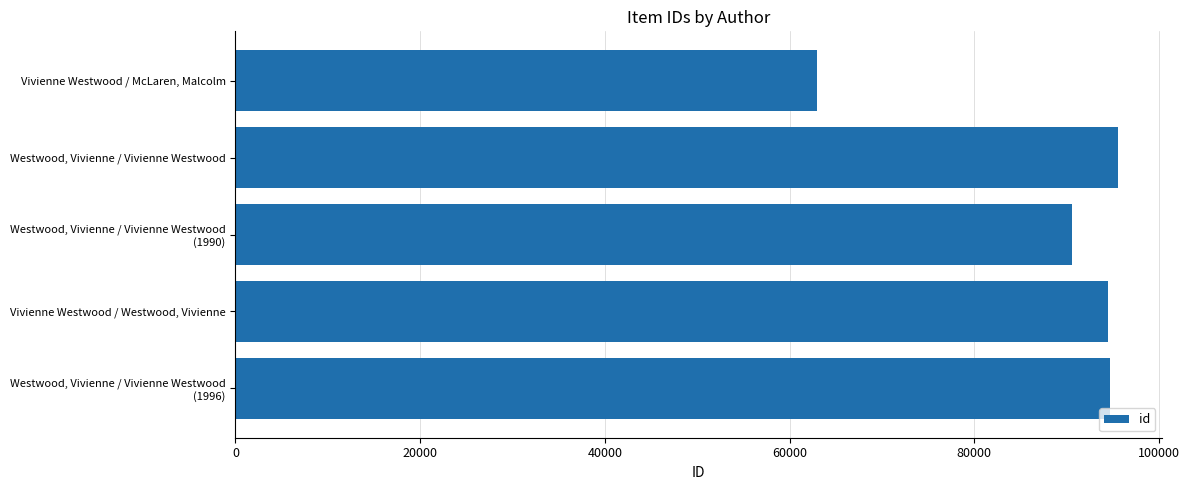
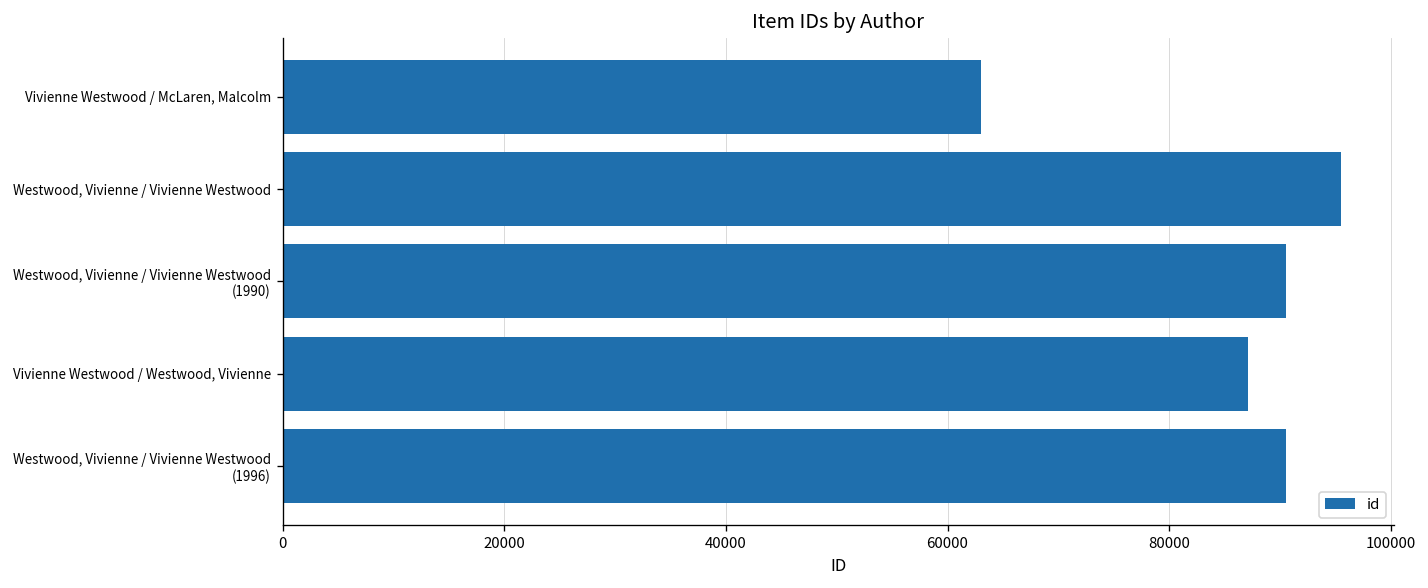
Vivienne Westwood / Westwood, Vivienne: 95000 -> 87000
Westwood, Vivienne / Vivienne Westwood (1996): 95000 -> 91000
